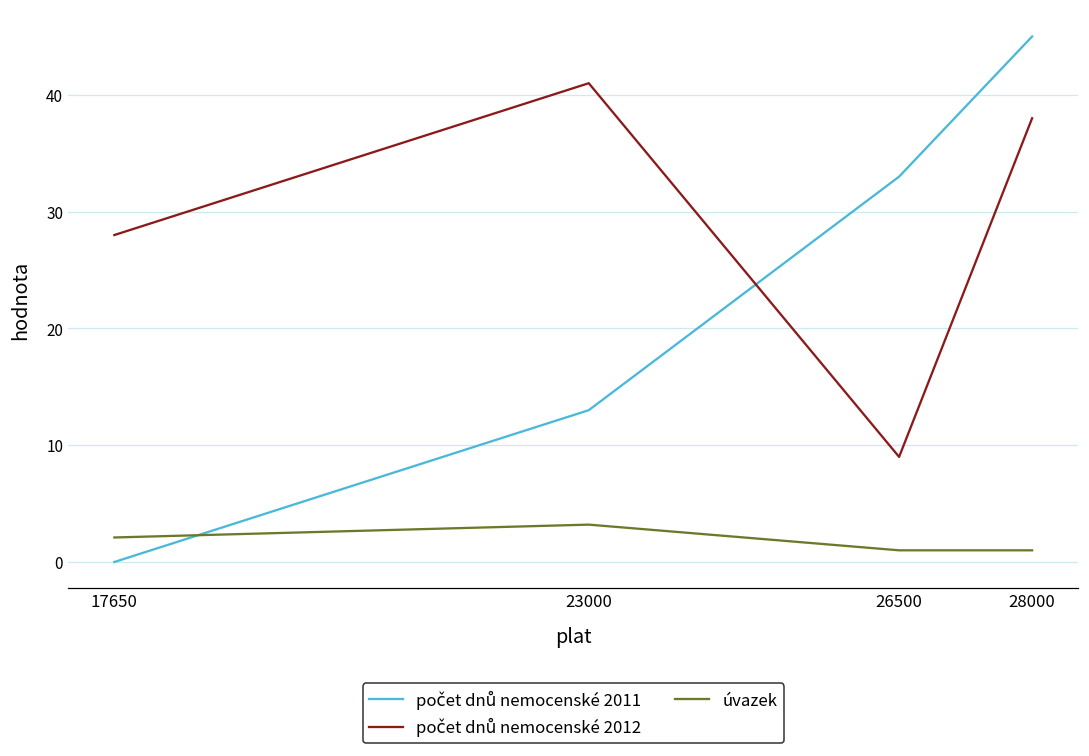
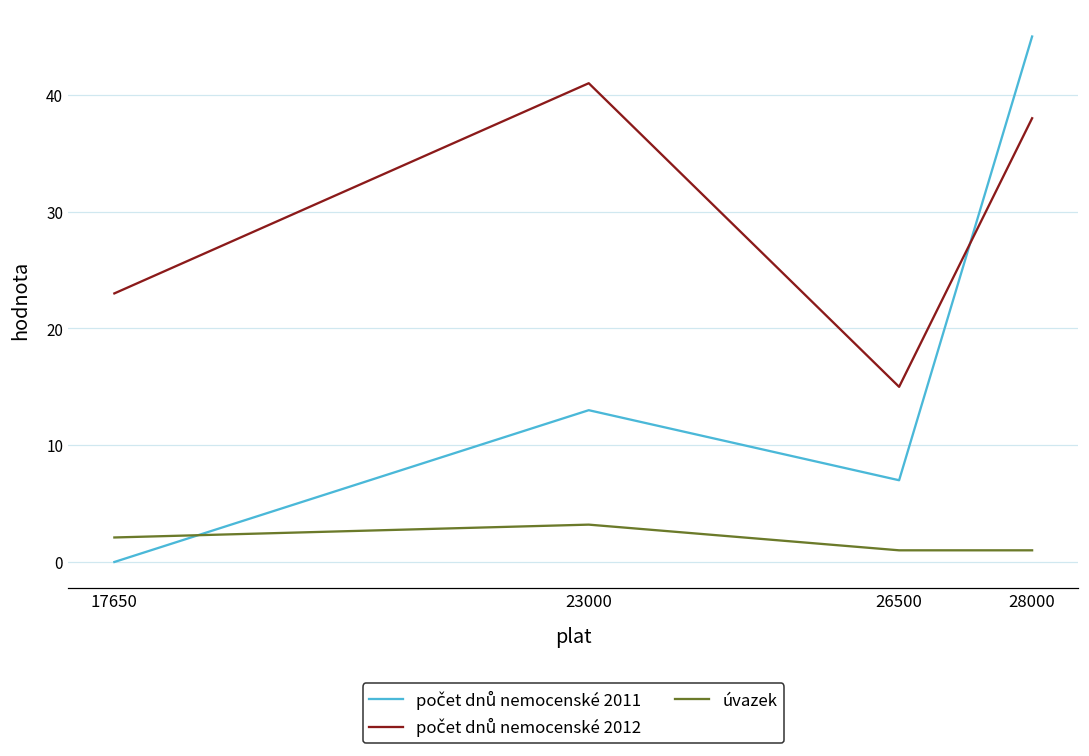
počet dnů nemocenské 2012, 17650: 28 -> 23
počet dnů nemocenské 2011, 26500: 33 -> 7
počet dnů nemocenské 2012, 26500: 9 -> 15
